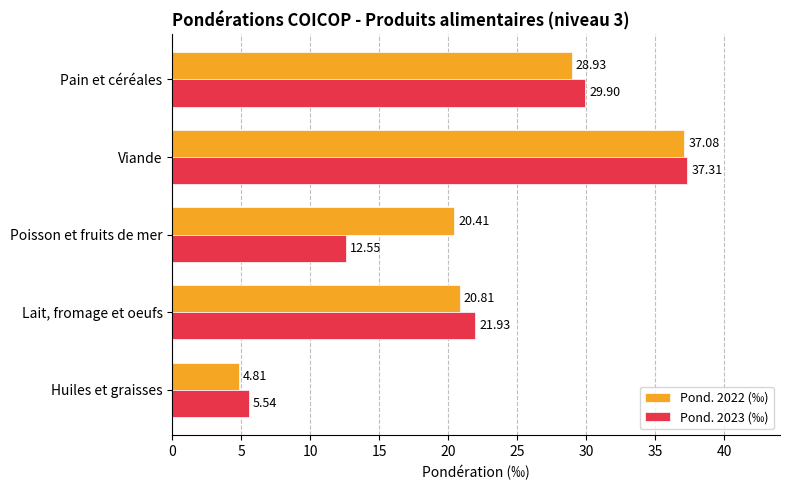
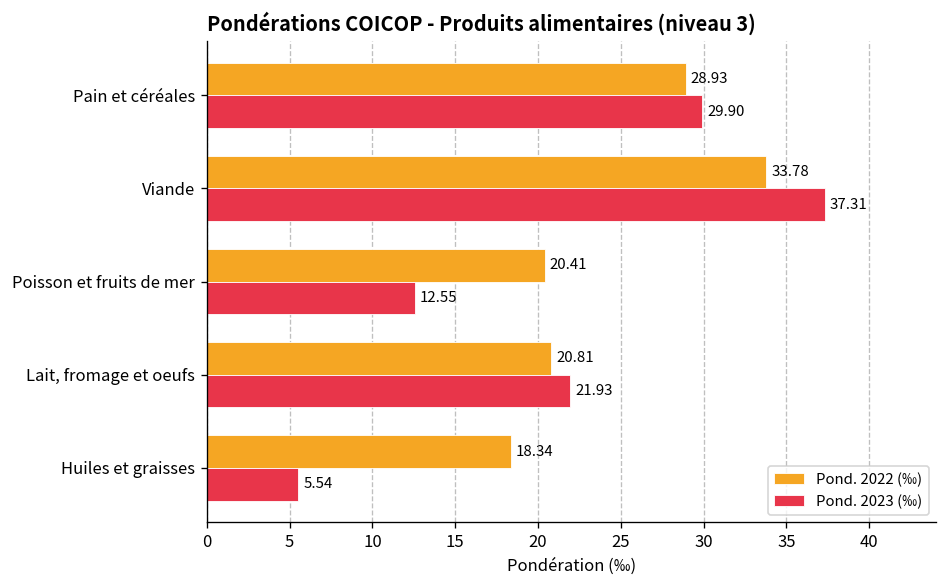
Pond. 2022 (‰), Viande: 37.08 -> 33.78
Pond. 2022 (‰), Huiles et graisses: 4.81 -> 18.34
